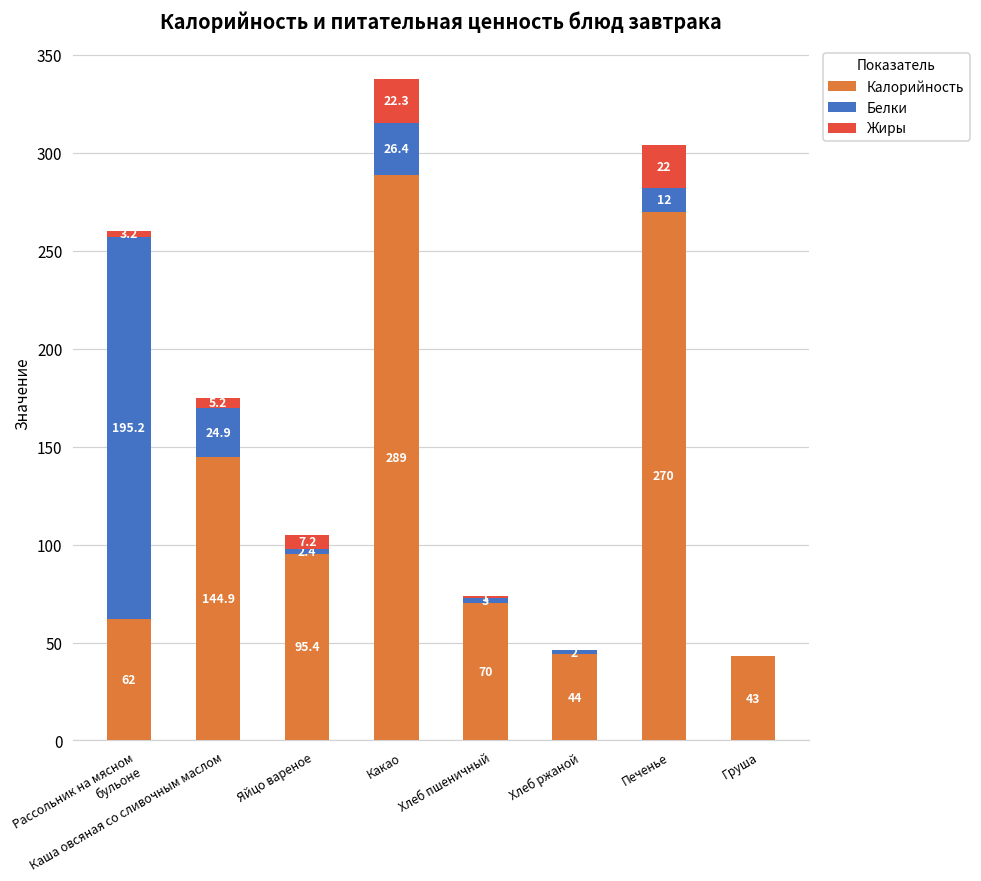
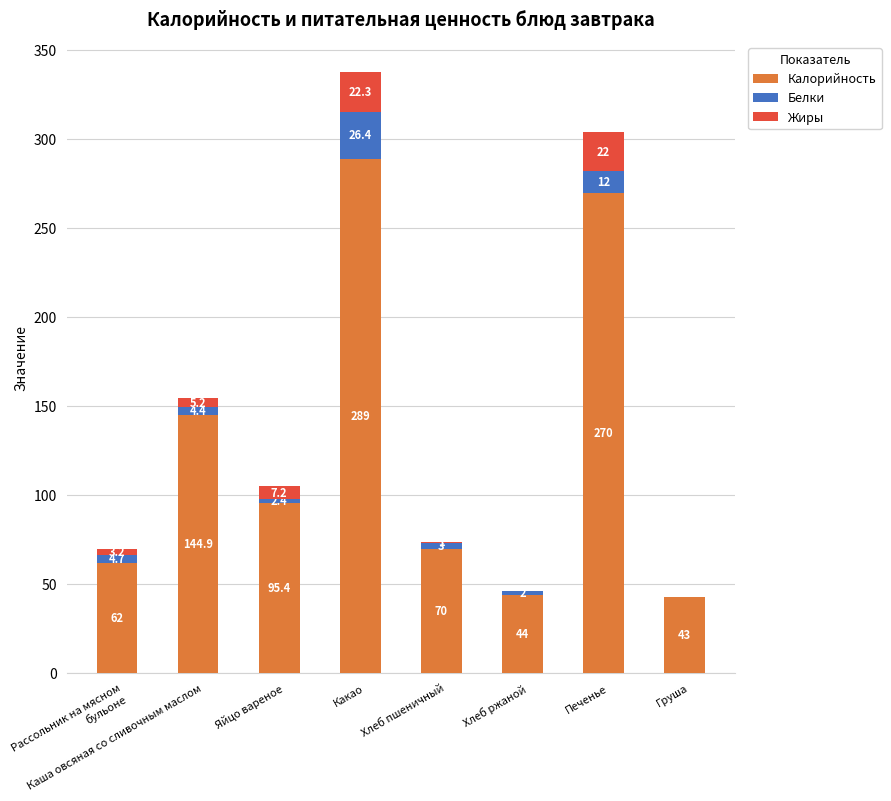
Белки, Рассольник на мясном бульоне: 195.2 -> 4.7
Белки, Каша овсяная со сливочным маслом: 24.9 -> 4.4
